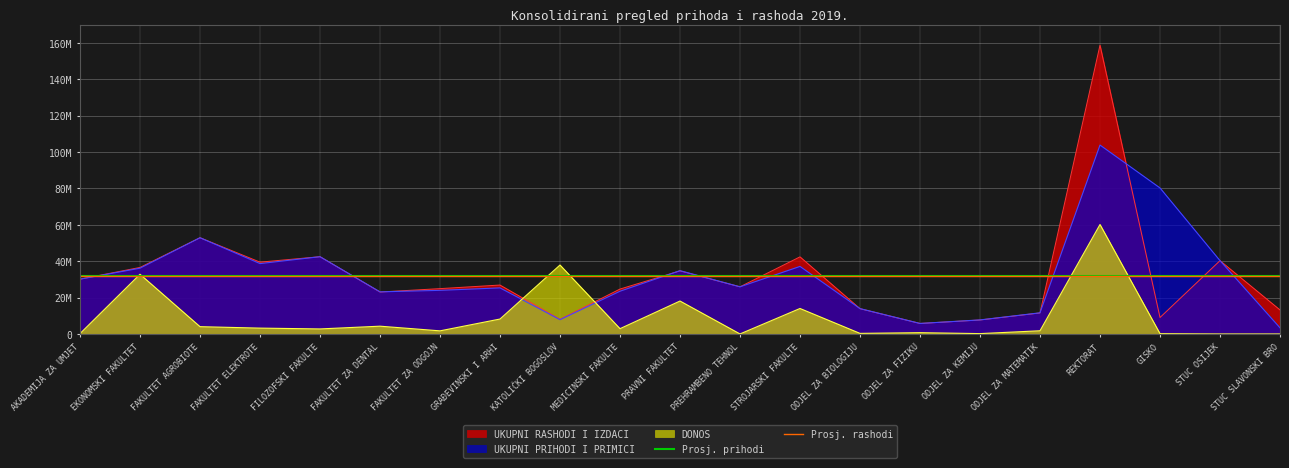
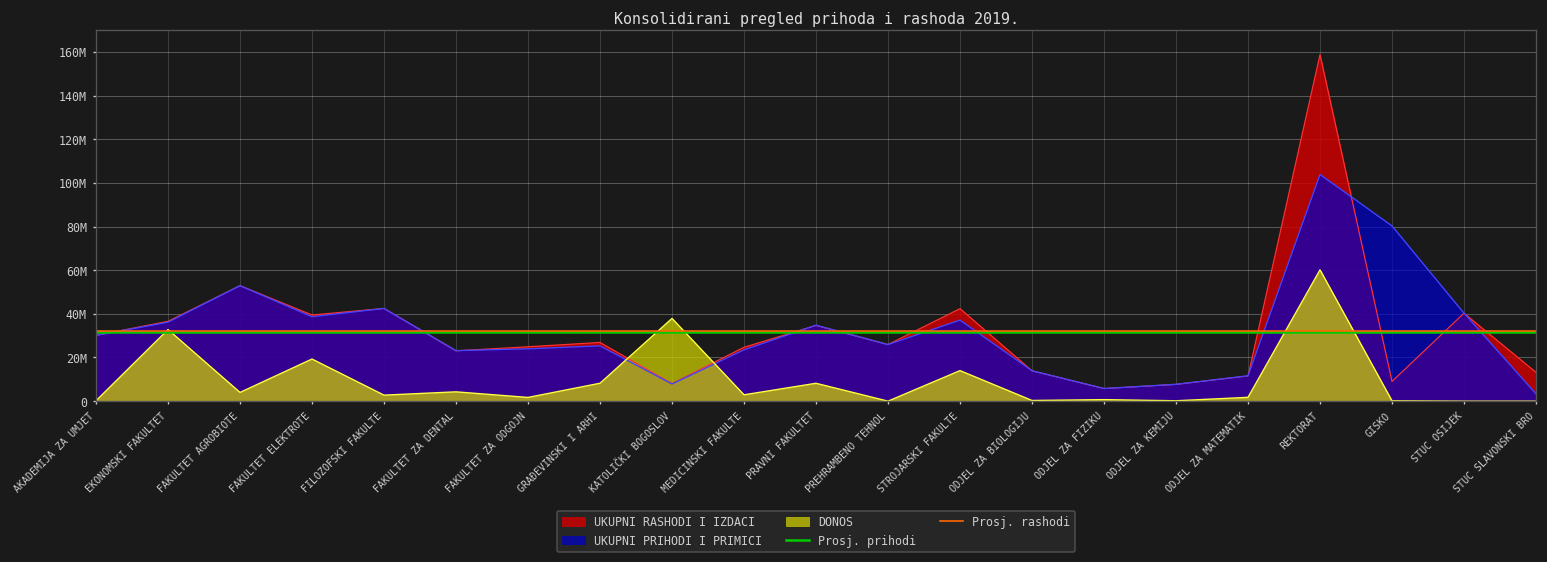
DONOS, FAKULTET ELEKTROTE: 3000000 -> 19000000
DONOS, PRAVNI FAKULTET: 18000000 -> 8000000
